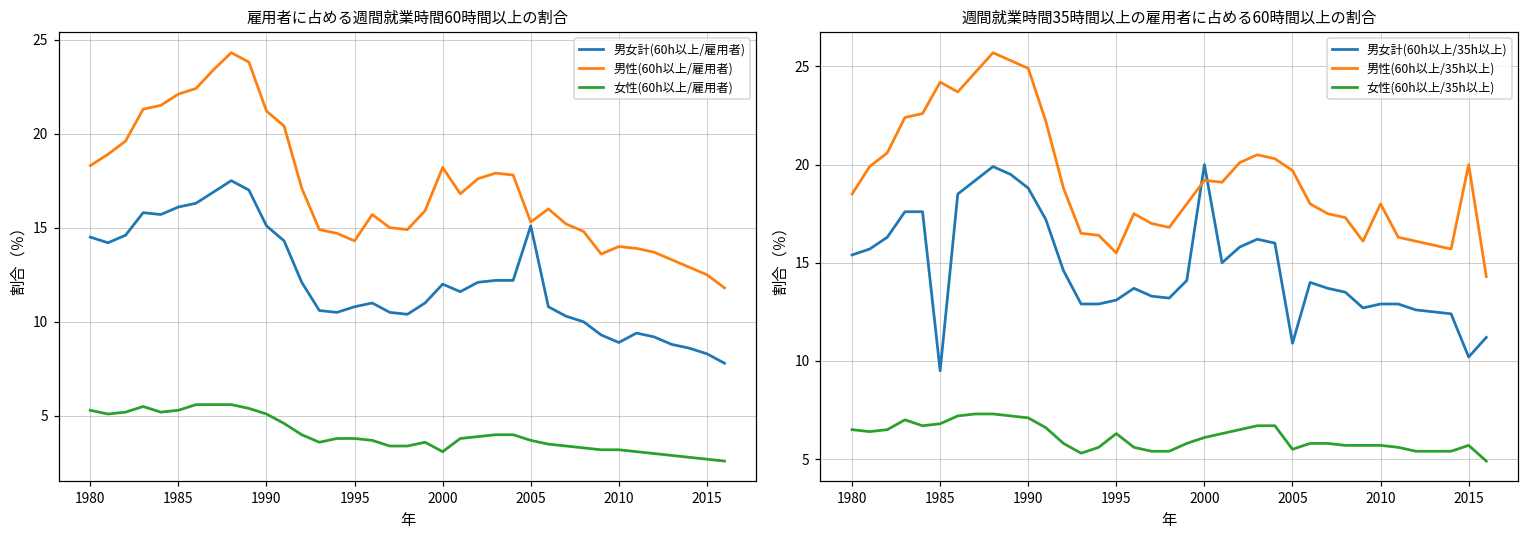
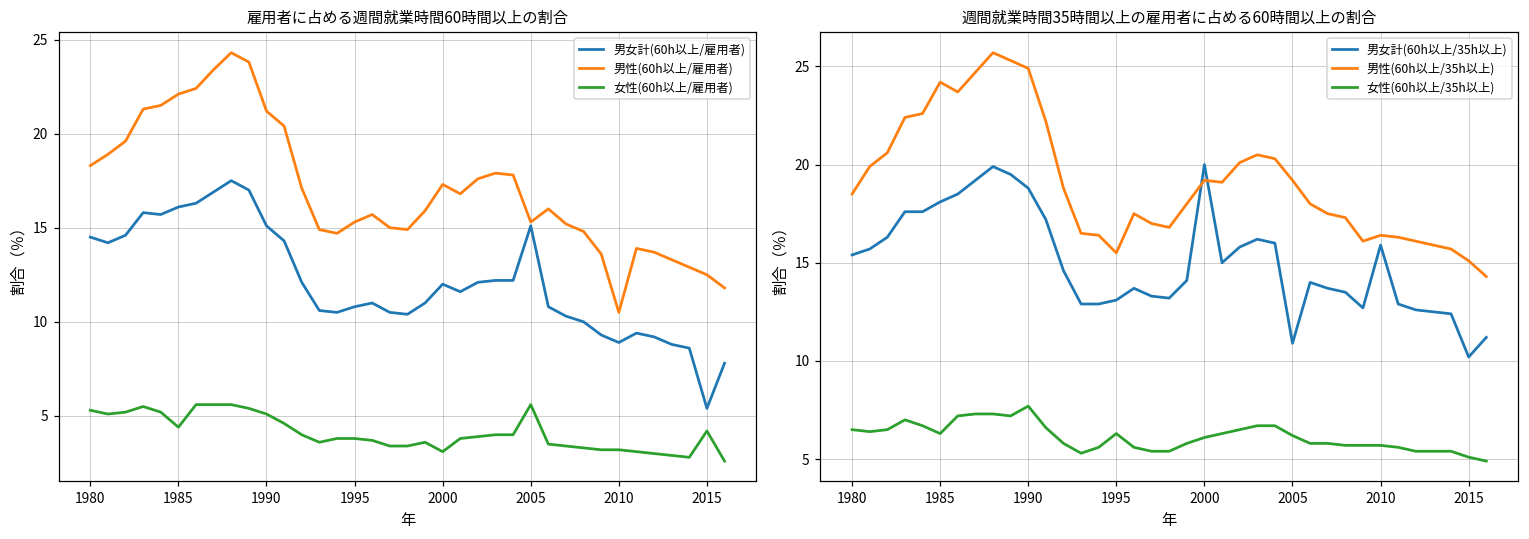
雇用者に占める週間就業時間60時間以上の割合, 女性(60h以上/雇用者), 1985: 5.3 -> 4.4
雇用者に占める週間就業時間60時間以上の割合, 男性(60h以上/雇用者), 1995: 14.3 -> 15.3
雇用者に占める週間就業時間60時間以上の割合, 男性(60h以上/雇用者), 2000: 18.2 -> 17.3
雇用者に占める週間就業時間60時間以上の割合, 女性(60h以上/雇用者), 2005: 3.7 -> 5.6
雇用者に占める週間就業時間60時間以上の割合, 男性(60h以上/雇用者), 2010: 14.0 -> 10.5
雇用者に占める週間就業時間60時間以上の割合, 男女計(60h以上/雇用者), 2015: 8.3 -> 5.4
雇用者に占める週間就業時間60時間以上の割合, 女性(60h以上/雇用者), 2015: 2.7 -> 4.2
週間就業時間35時間以上の雇用者に占める60時間以上の割合, 男女計(60h以上/35h以上), 1985: 9.5 -> 18.1
週間就業時間35時間以上の雇用者に占める60時間以上の割合, 女性(60h以上/35h以上), 1985: 6.8 -> 6.3
週間就業時間35時間以上の雇用者に占める60時間以上の割合, 女性(60h以上/35h以上), 1990: 7.1 -> 7.7
週間就業時間35時間以上の雇用者に占める60時間以上の割合, 男性(60h以上/35h以上), 2005: 19.7 -> 19.2
週間就業時間35時間以上の雇用者に占める60時間以上の割合, 女性(60h以上/35h以上), 2005: 5.5 -> 6.2
週間就業時間35時間以上の雇用者に占める60時間以上の割合, 男女計(60h以上/35h以上), 2010: 12.9 -> 15.9
週間就業時間35時間以上の雇用者に占める60時間以上の割合, 男性(60h以上/35h以上), 2010: 18.0 -> 16.4
週間就業時間35時間以上の雇用者に占める60時間以上の割合, 男性(60h以上/35h以上), 2015: 20.0 -> 15.1
週間就業時間35時間以上の雇用者に占める60時間以上の割合, 女性(60h以上/35h以上), 2015: 5.7 -> 5.1
